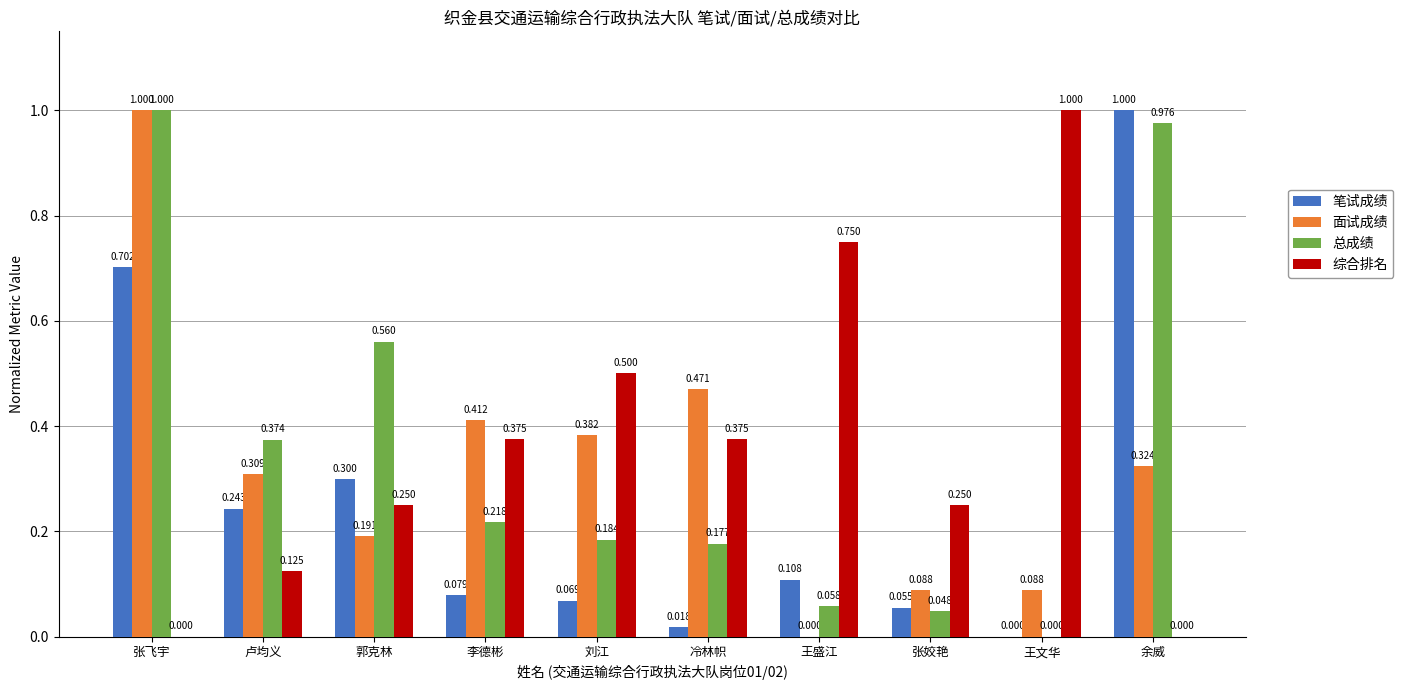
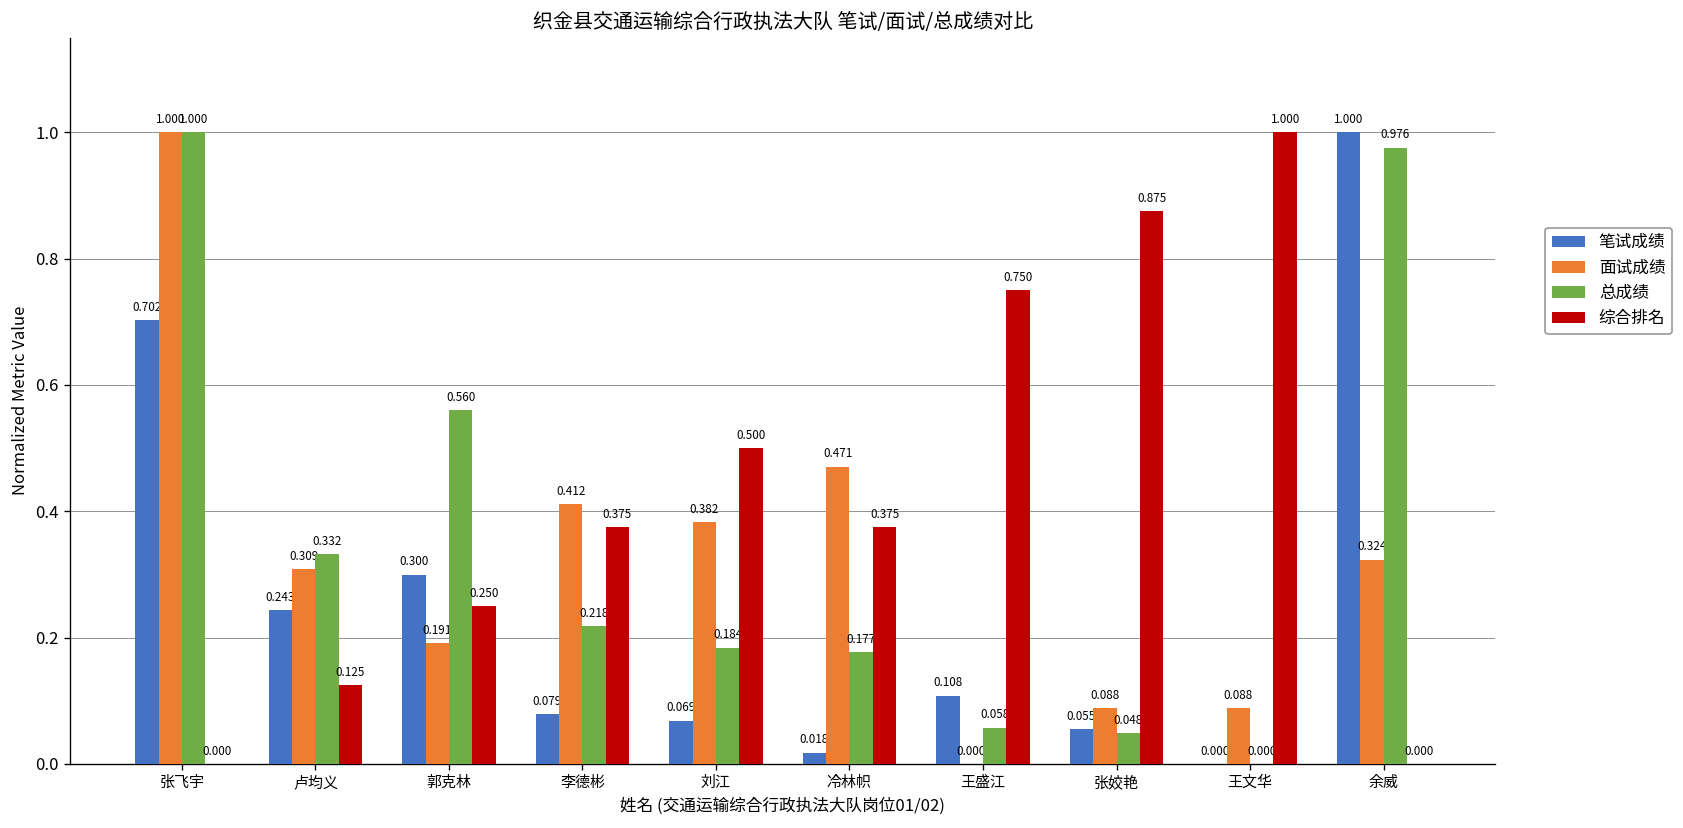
总成绩, 卢均义: 0.374 -> 0.332
综合排名, 张姣艳: 0.250 -> 0.875
